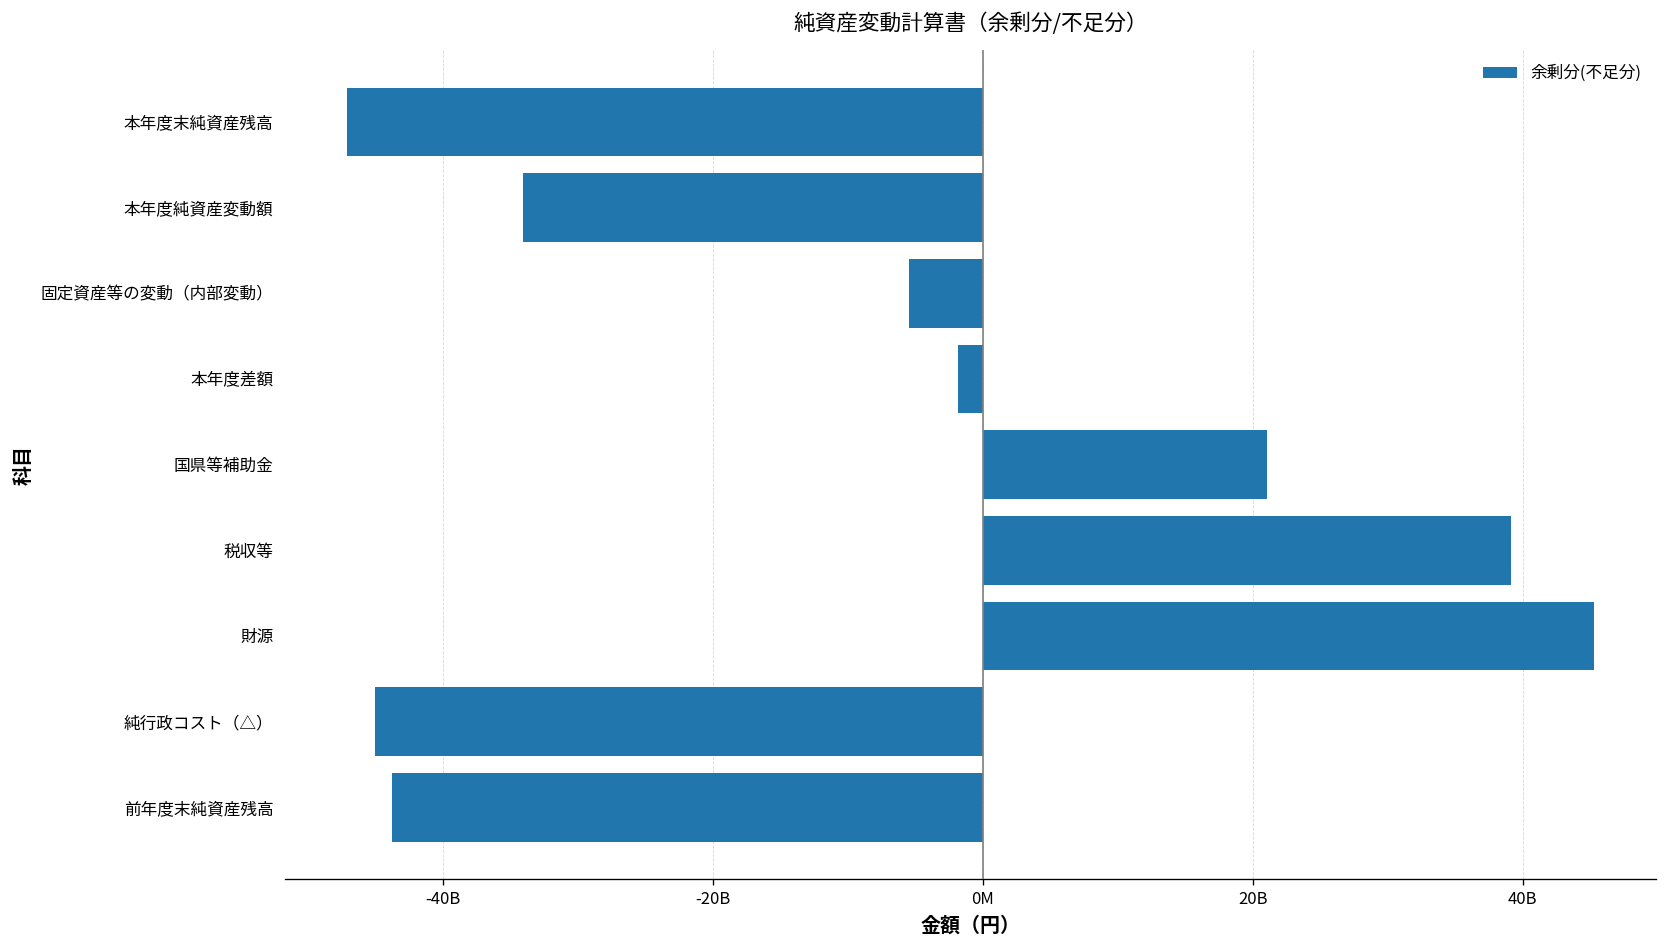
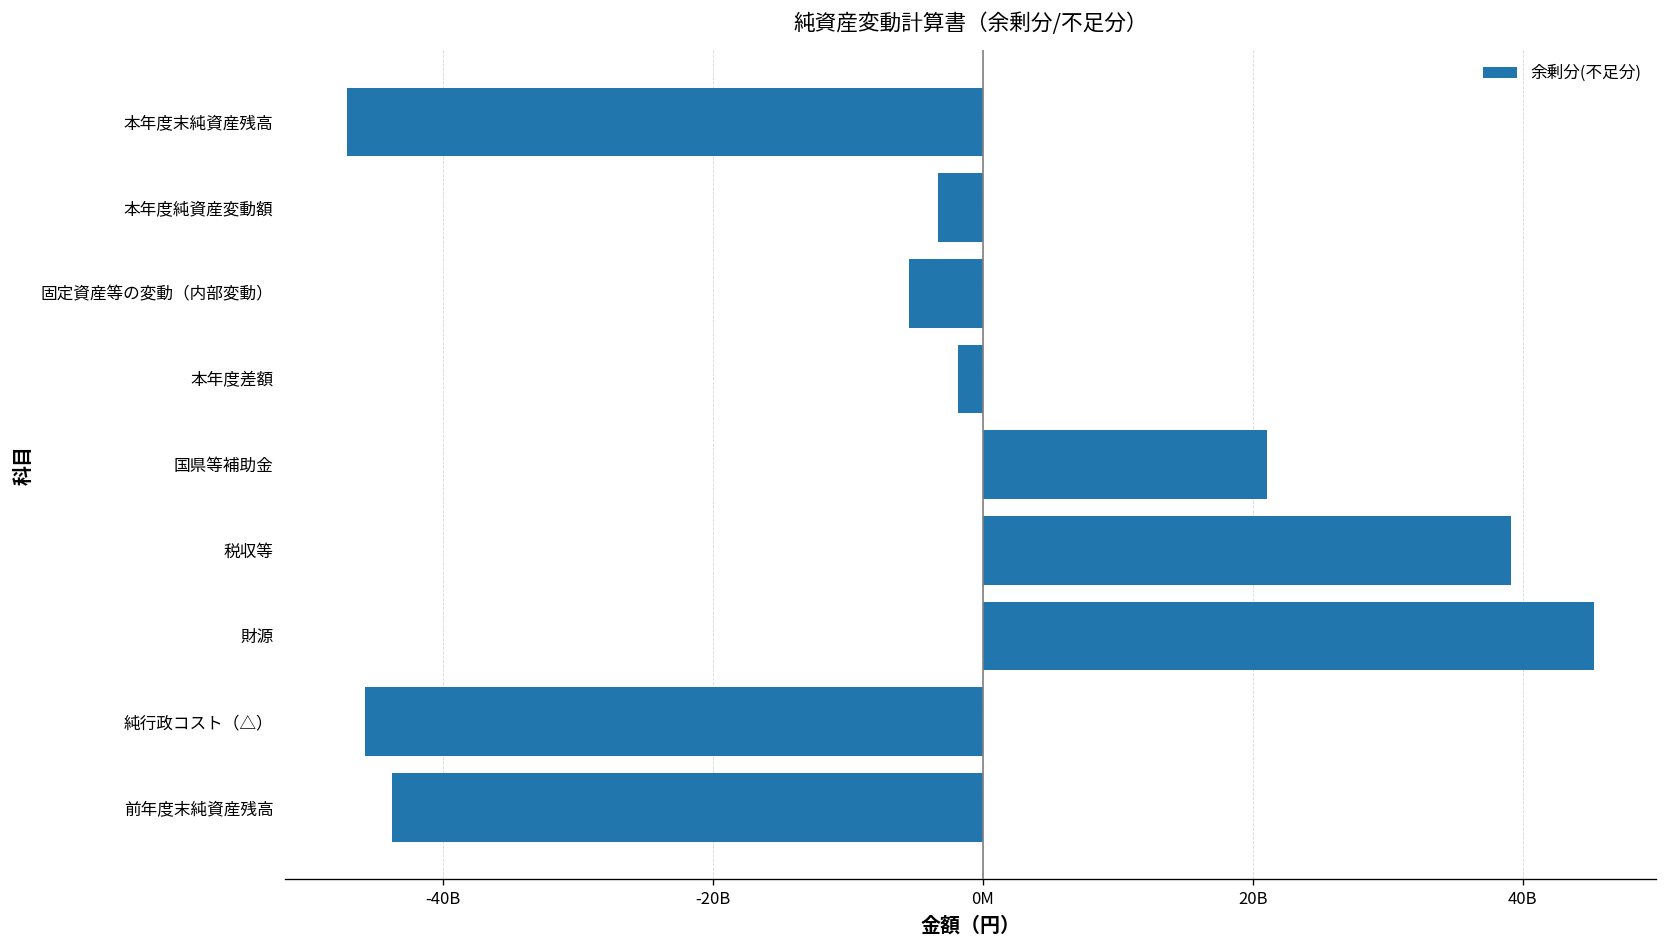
本年度純資産変動額: -34100000000 -> -3300000000
純行政コスト（△）: -45000000000 -> -45800000000
